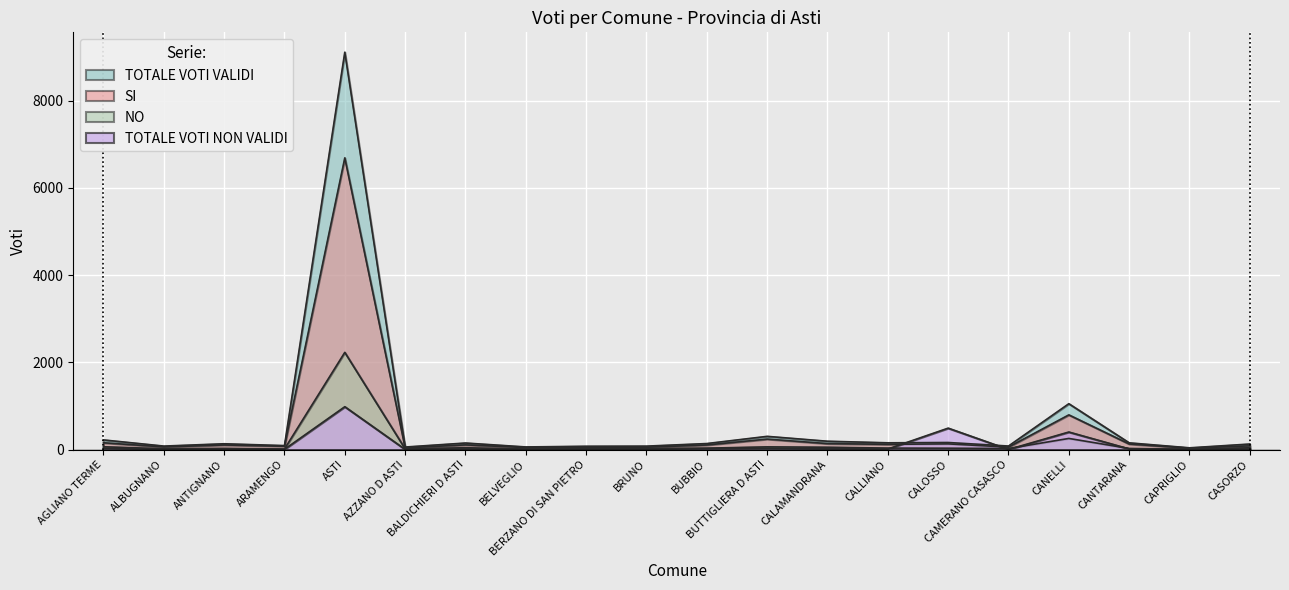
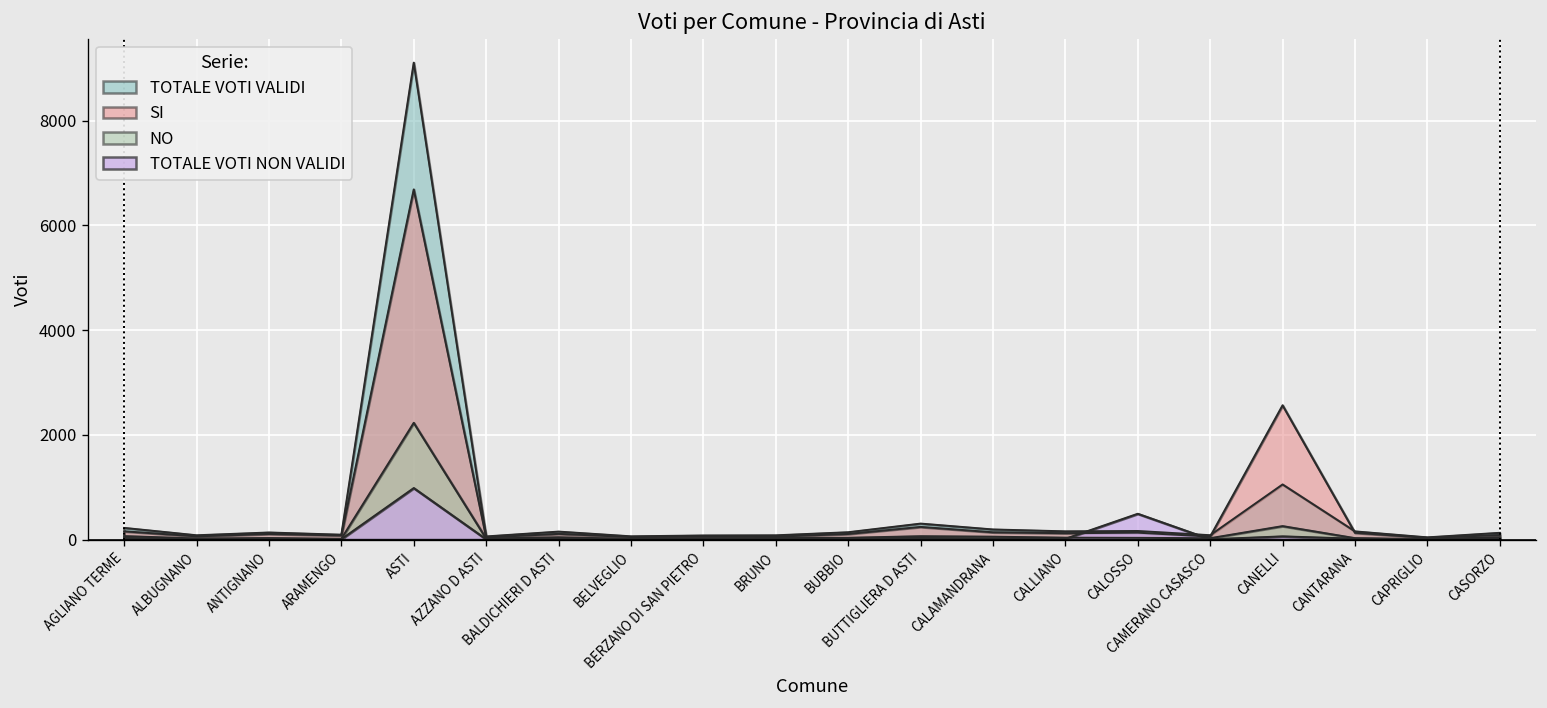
SI, CANELLI: 800 -> 2600
TOTALE VOTI NON VALIDI, CANELLI: 400 -> 100
